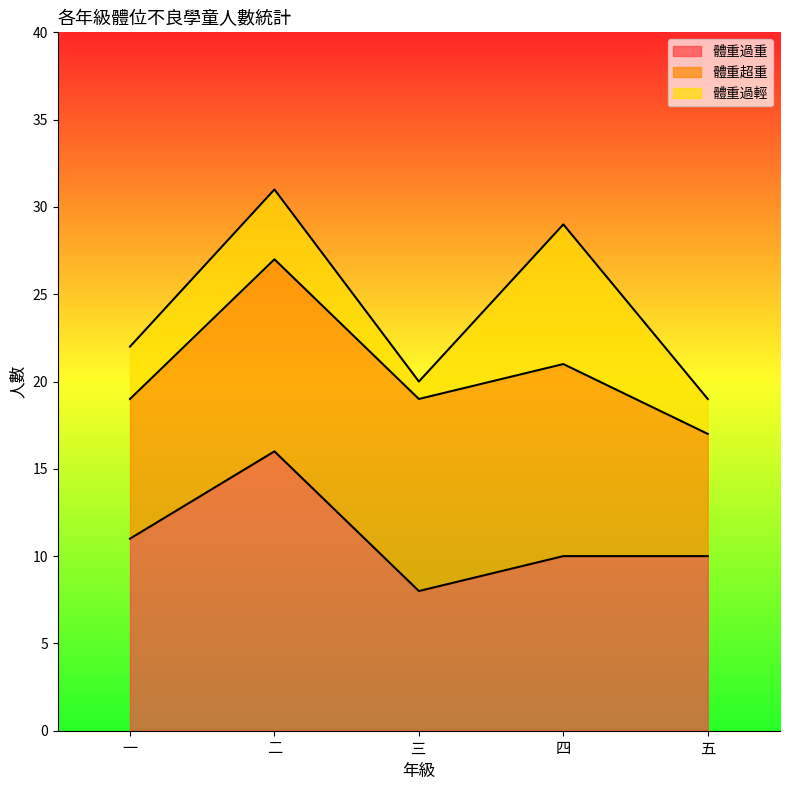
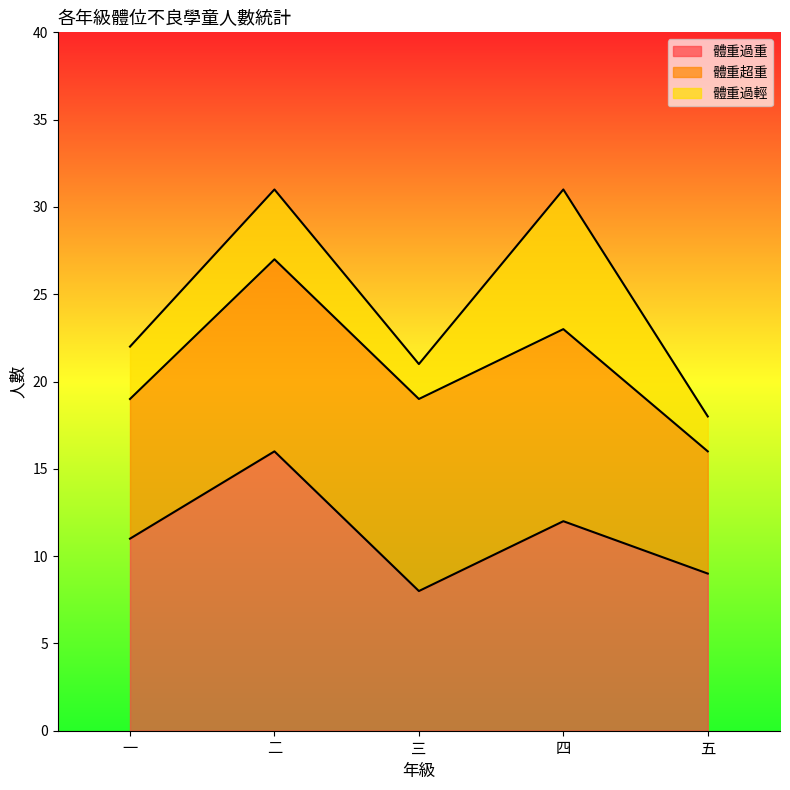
體重過輕, 三: 1 -> 2
體重過重, 四: 10 -> 12
體重過重, 五: 10 -> 9
